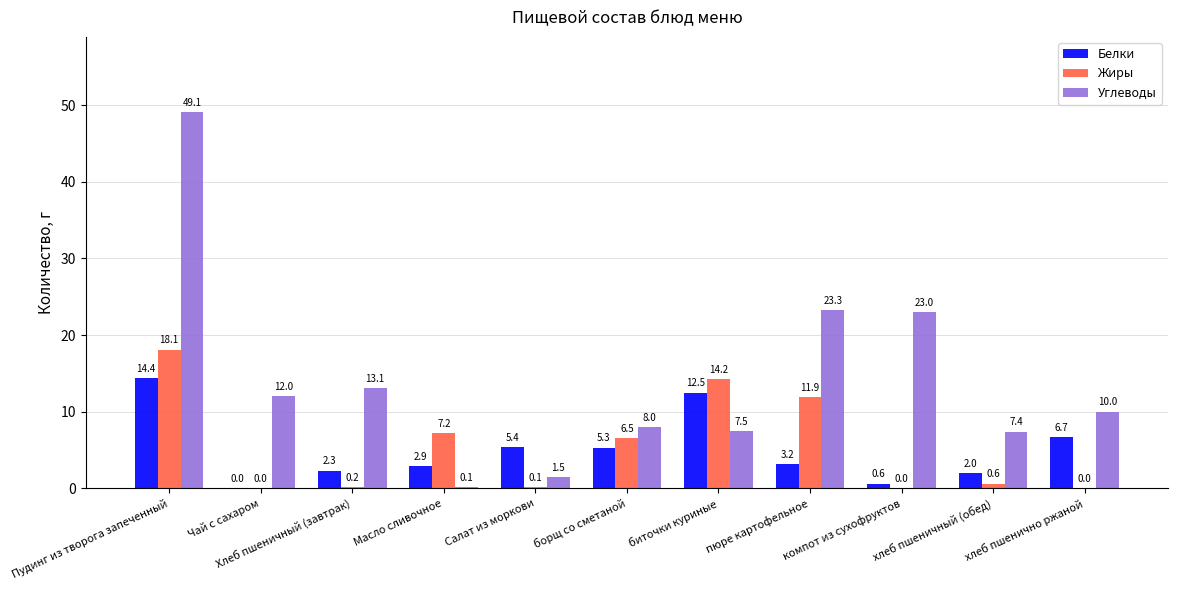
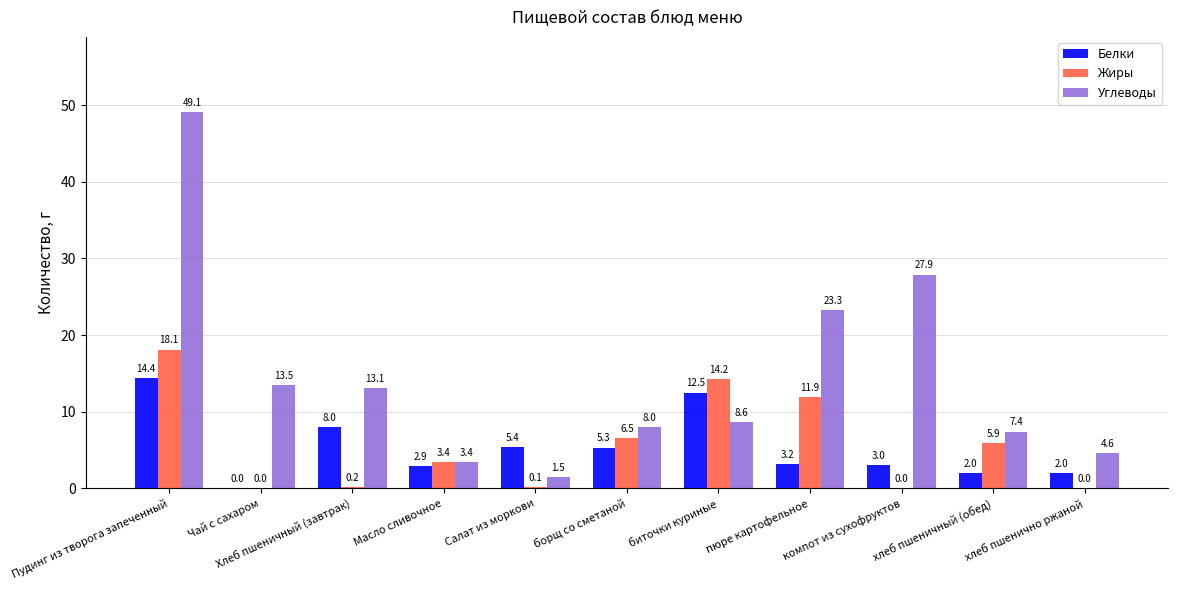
Углеводы, Чай с сахаром: 12.0 -> 13.5
Белки, Хлеб пшеничный (завтрак): 2.3 -> 8.0
Жиры, Масло сливочное: 7.2 -> 3.4
Углеводы, Масло сливочное: 0.1 -> 3.4
Углеводы, биточки куриные: 7.5 -> 8.6
Белки, компот из сухофруктов: 0.6 -> 3.0
Углеводы, компот из сухофруктов: 23.0 -> 27.9
Жиры, хлеб пшеничный (обед): 0.6 -> 5.9
Белки, хлеб пшенично ржаной: 6.7 -> 2.0
Углеводы, хлеб пшенично ржаной: 10.0 -> 4.6
